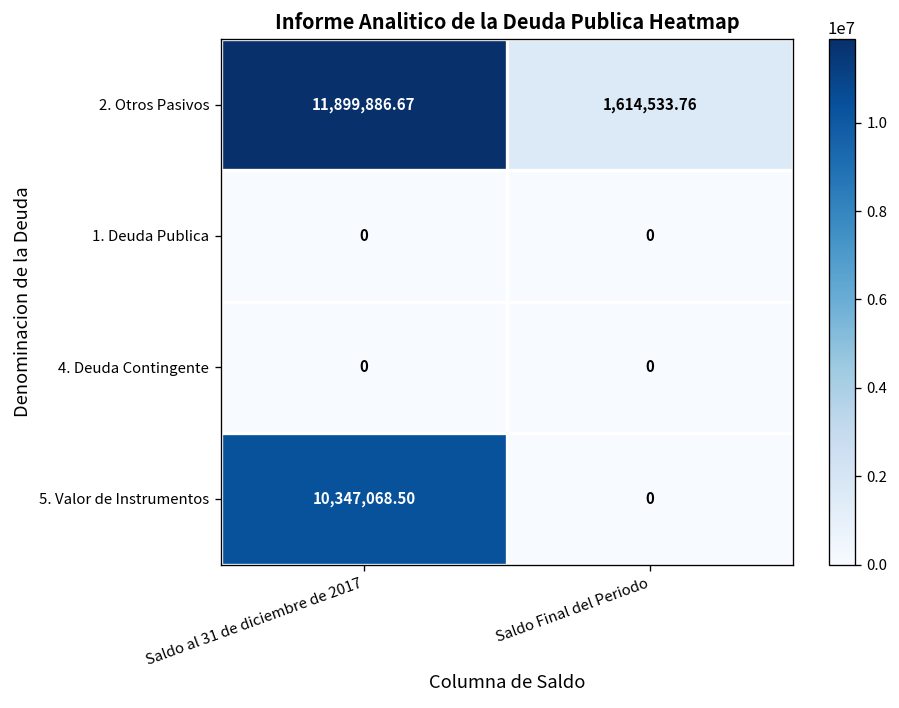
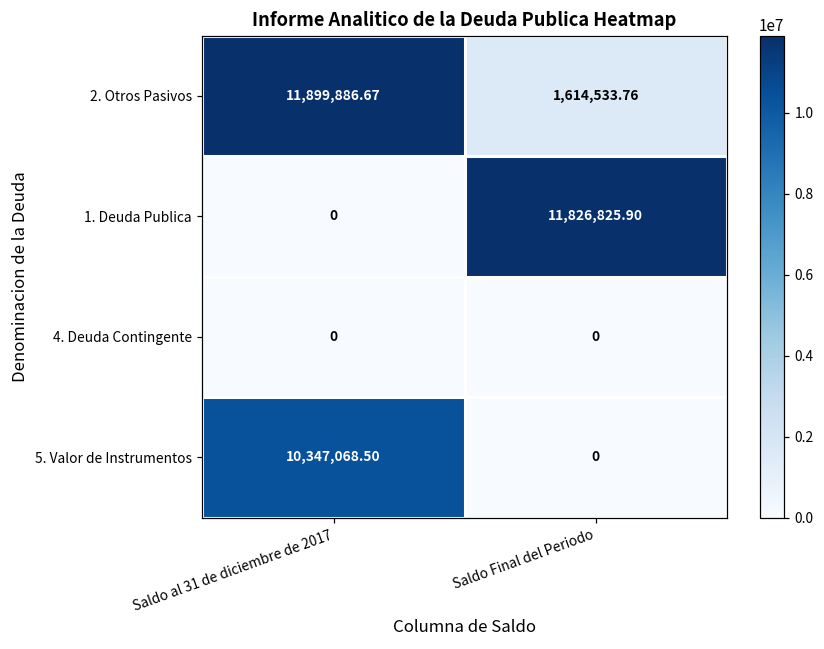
1. Deuda Publica, Saldo Final del Periodo: 0 -> 11,826,825.90
